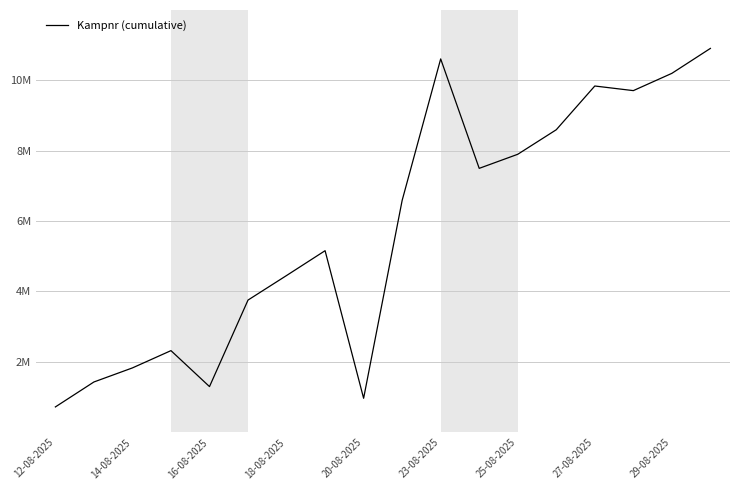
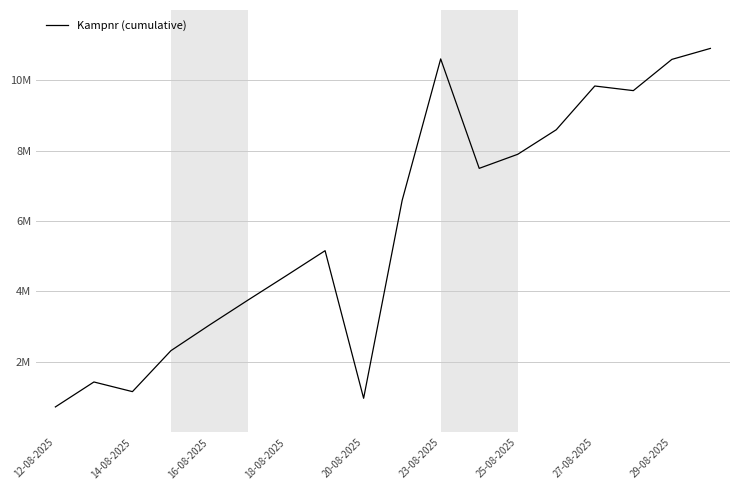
14-08-2025: 1800000 -> 1200000
16-08-2025: 1300000 -> 3000000
29-08-2025: 10200000 -> 10600000
